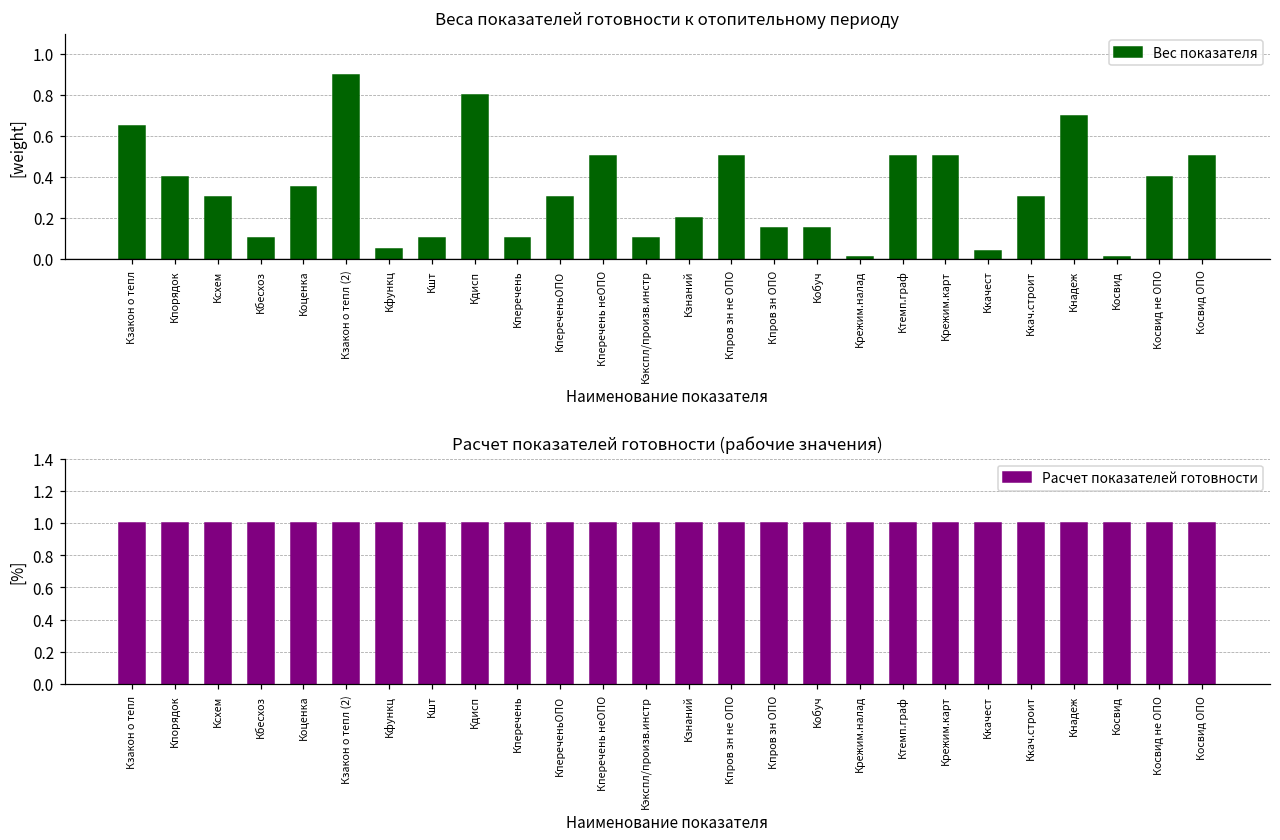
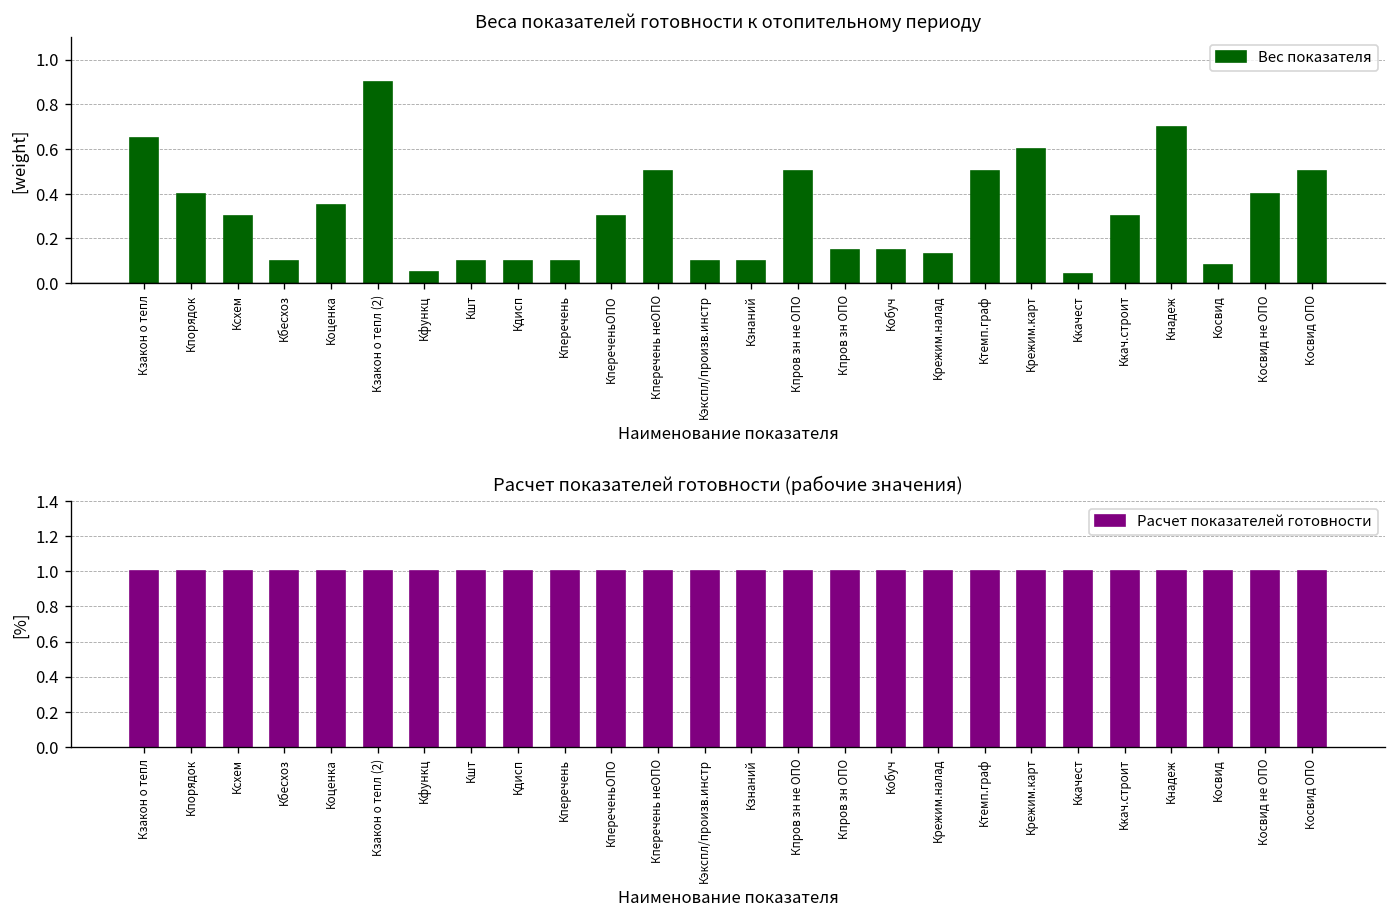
Веса показателей готовности к отопительному периоду, Кдисп: 0.8 -> 0.1
Веса показателей готовности к отопительному периоду, Кзнаний: 0.2 -> 0.1
Веса показателей готовности к отопительному периоду, Крежим.налад: 0.01 -> 0.13
Веса показателей готовности к отопительному периоду, Крежим.карт: 0.5 -> 0.6
Веса показателей готовности к отопительному периоду, Косвид: 0.01 -> 0.08
